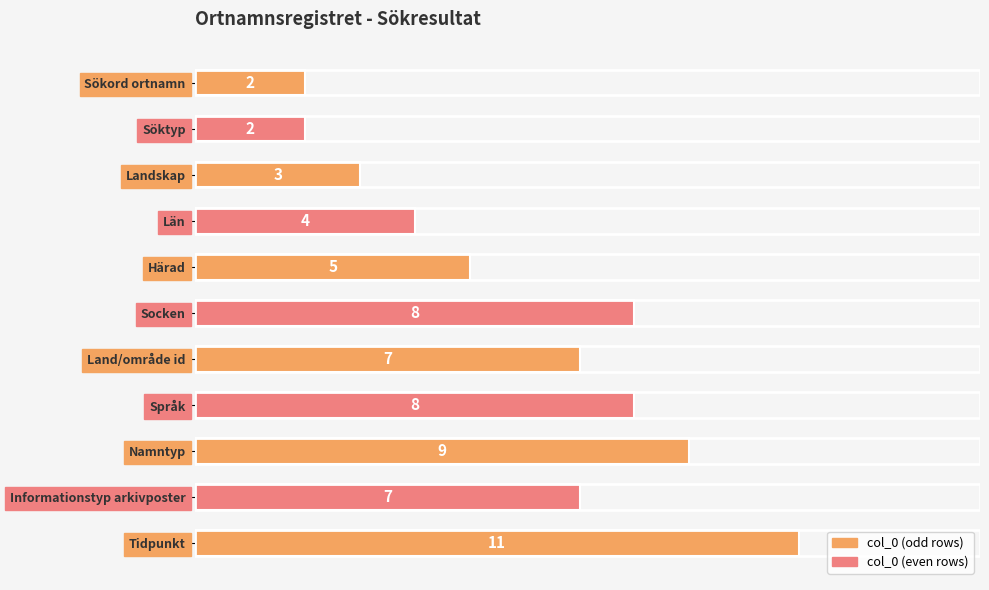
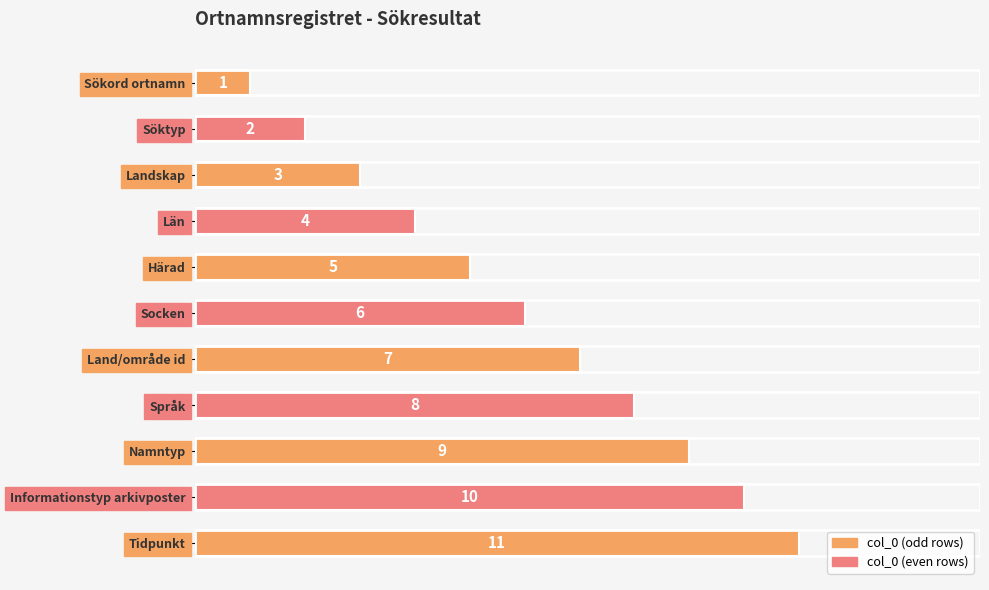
Sökord ortnamn: 2 -> 1
Socken: 8 -> 6
Informationstyp arkivposter: 7 -> 10
